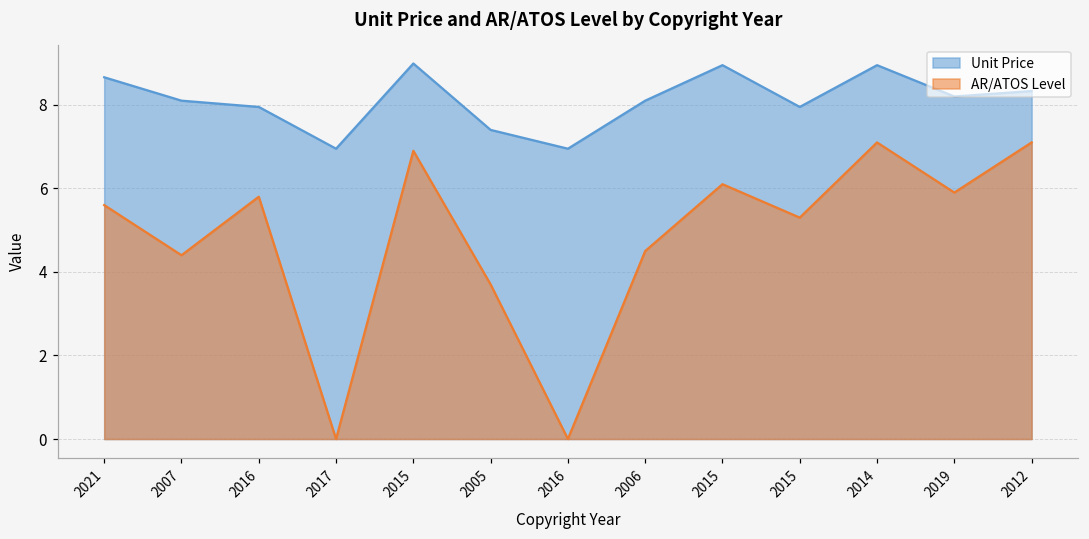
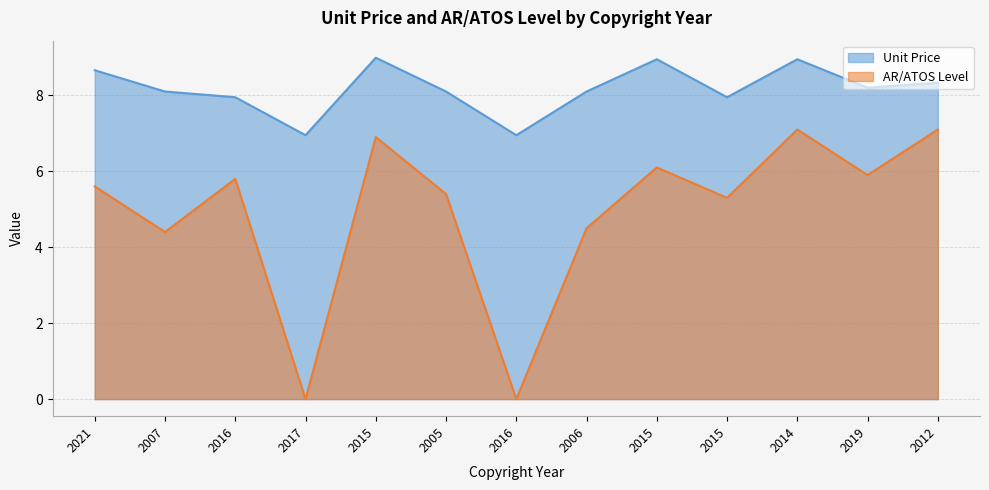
Unit Price, 2005: 7.4 -> 8.1
AR/ATOS Level, 2005: 3.7 -> 5.4
